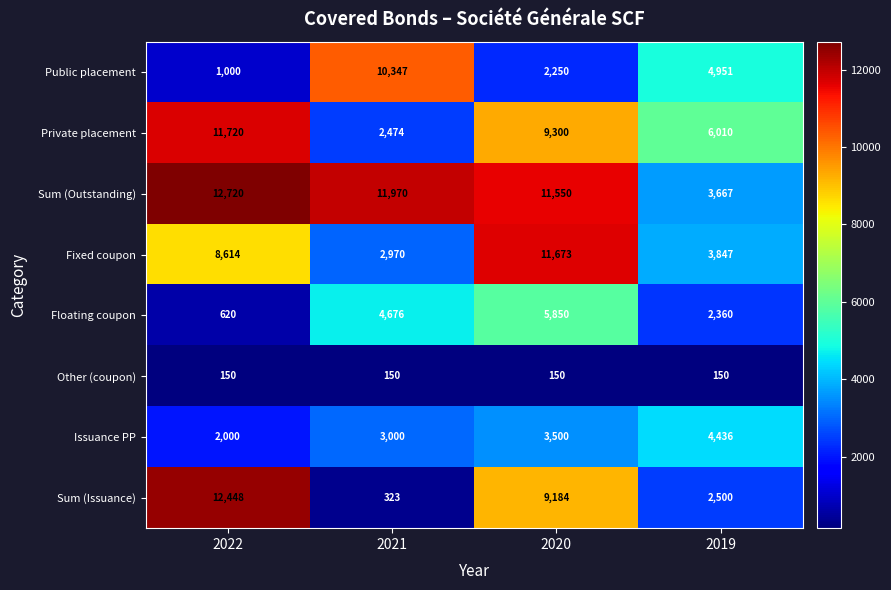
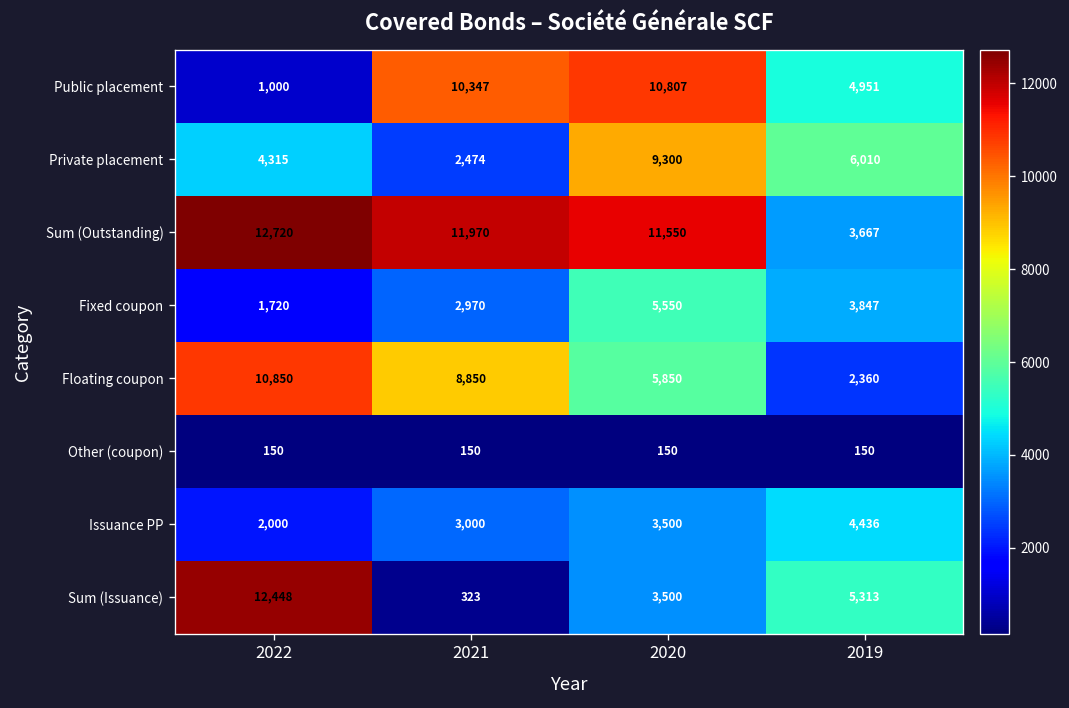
Public placement, 2020: 2,250 -> 10,807
Private placement, 2022: 11,720 -> 4,315
Fixed coupon, 2022: 8,614 -> 1,720
Fixed coupon, 2020: 11,673 -> 5,550
Floating coupon, 2022: 620 -> 10,850
Floating coupon, 2021: 4,676 -> 8,850
Sum (Issuance), 2020: 9,184 -> 3,500
Sum (Issuance), 2019: 2,500 -> 5,313
